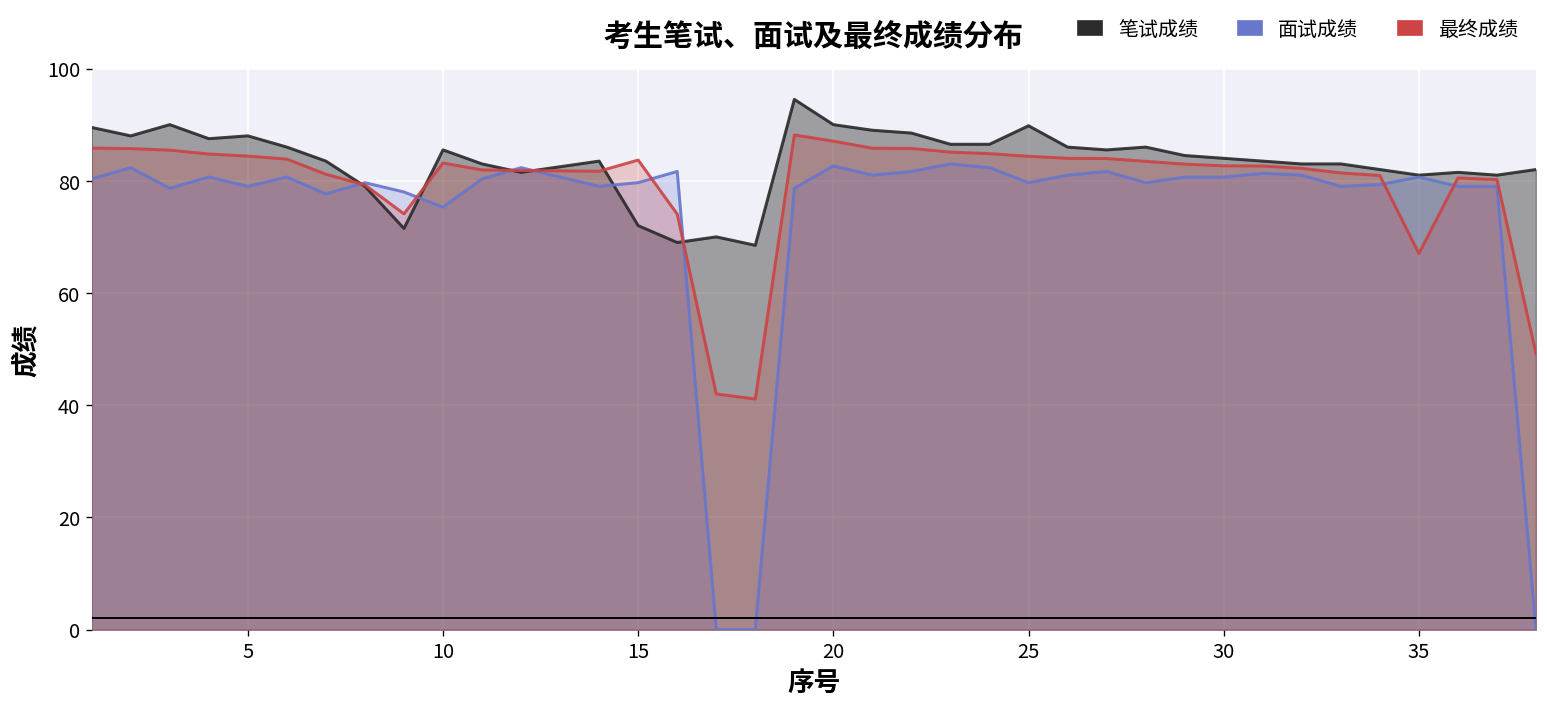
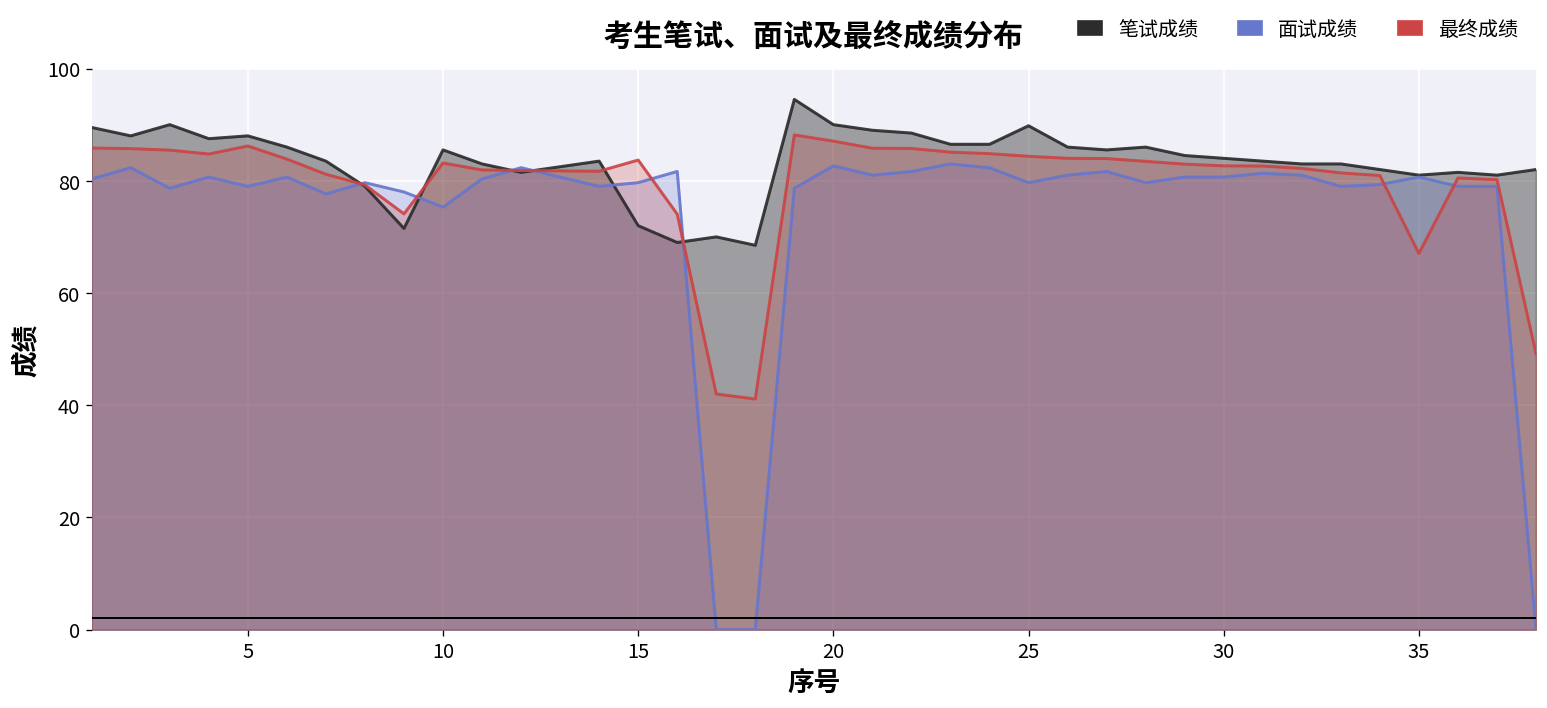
最终成绩, 5: 84 -> 86
